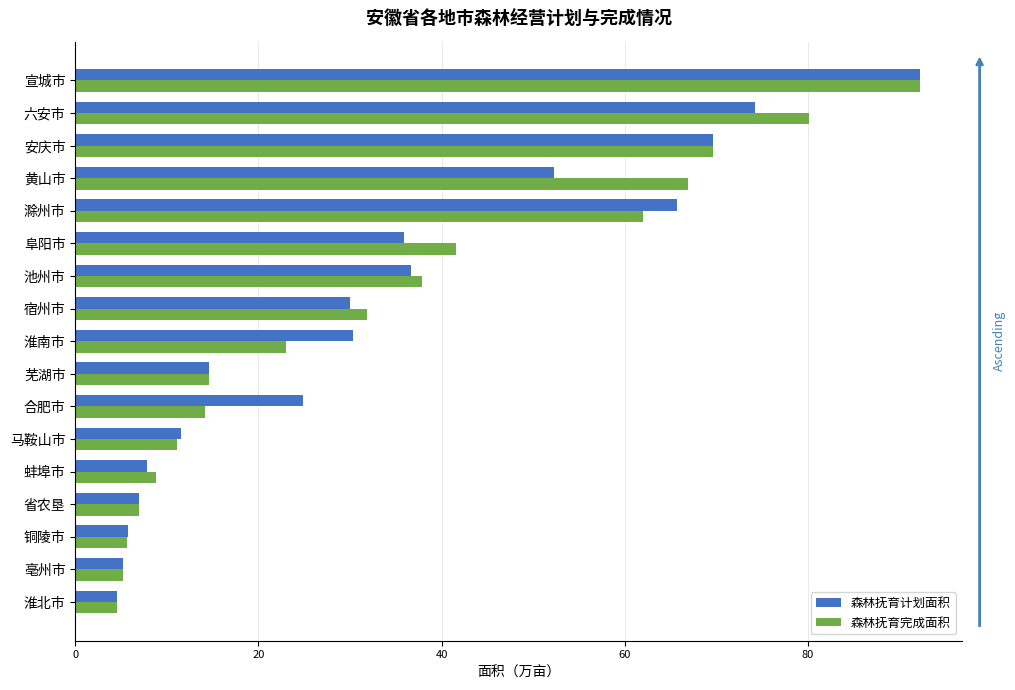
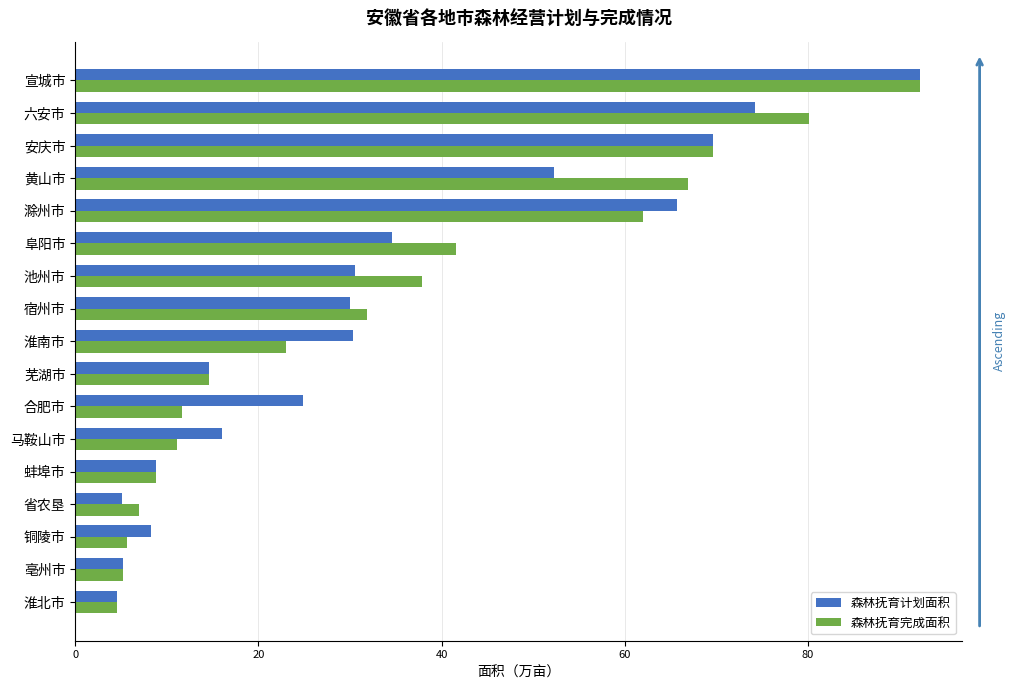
森林抚育计划面积, 阜阳市: 36 -> 35
森林抚育计划面积, 池州市: 37 -> 31
森林抚育完成面积, 合肥市: 14 -> 12
森林抚育计划面积, 马鞍山市: 12 -> 16
森林抚育计划面积, 蚌埠市: 8 -> 9
森林抚育计划面积, 省农垦: 7 -> 5
森林抚育计划面积, 铜陵市: 6 -> 8
